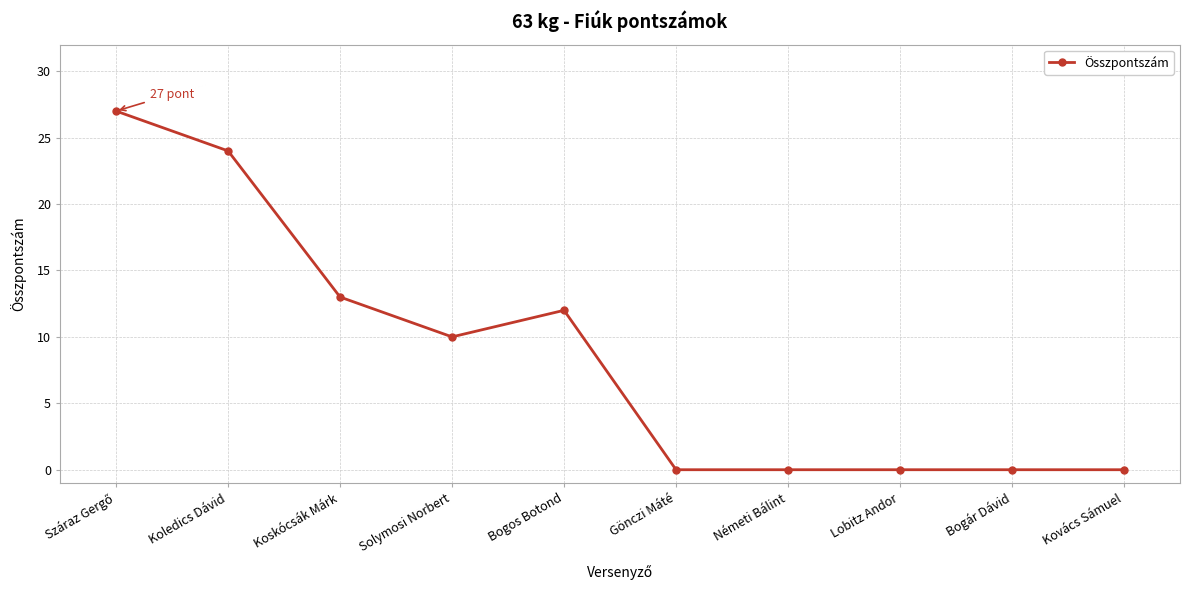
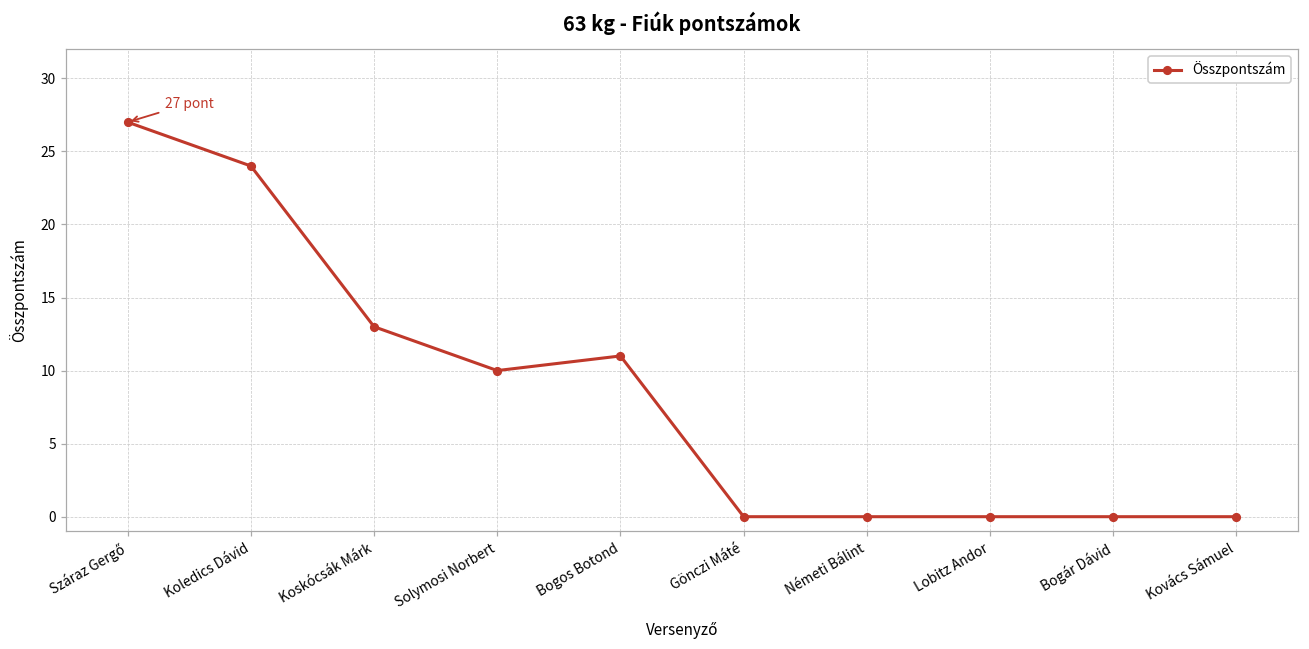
Bogos Botond: 12 -> 11
